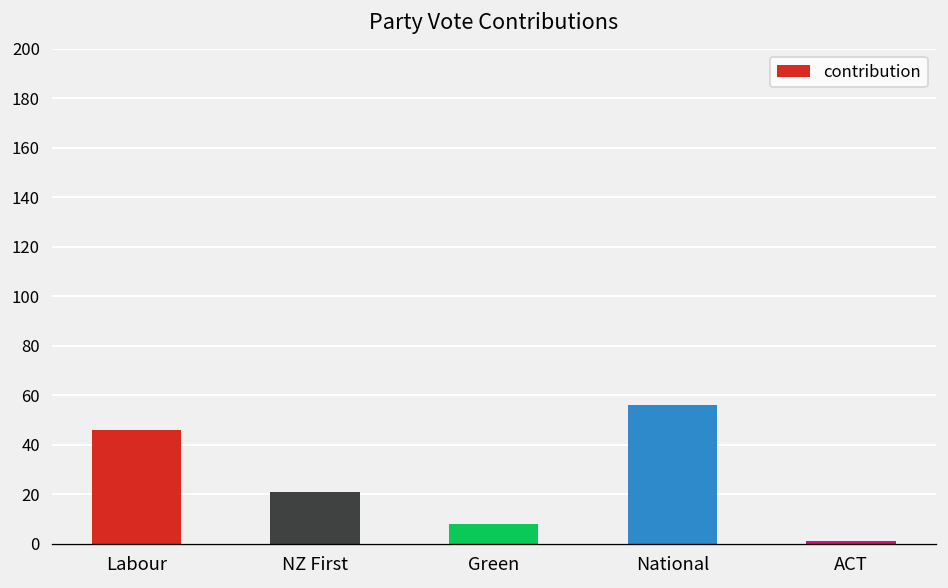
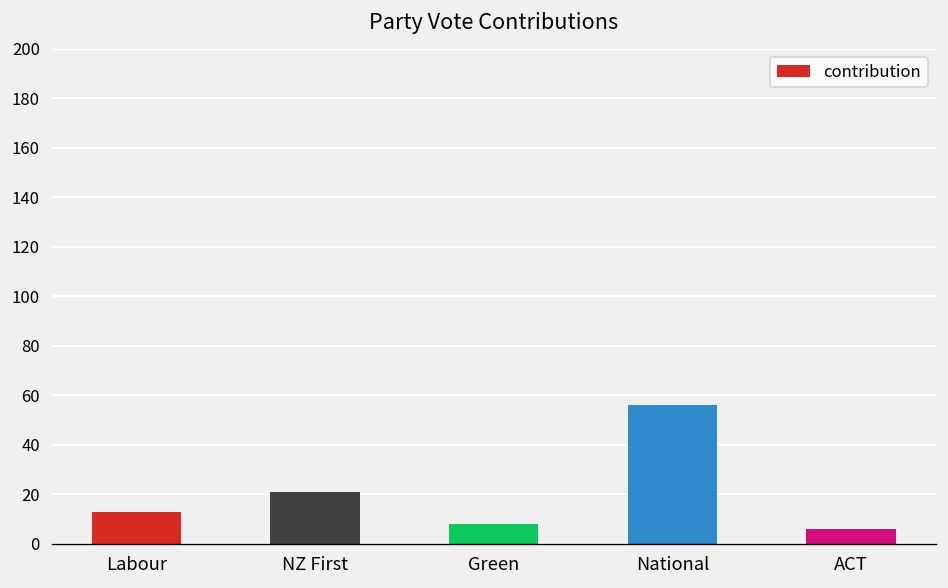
Labour: 46 -> 13
ACT: 1 -> 6
